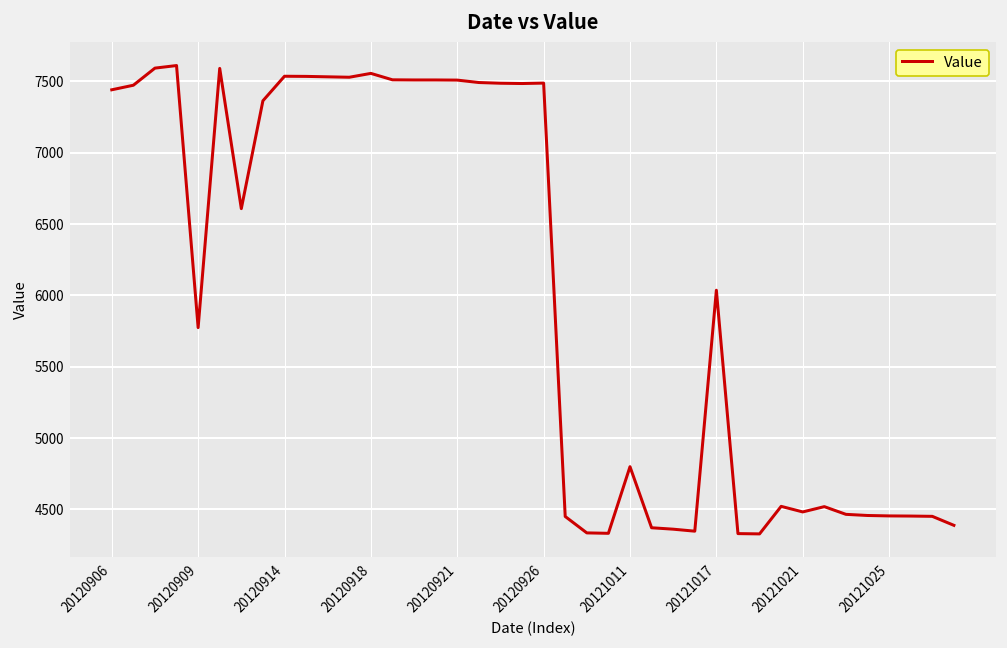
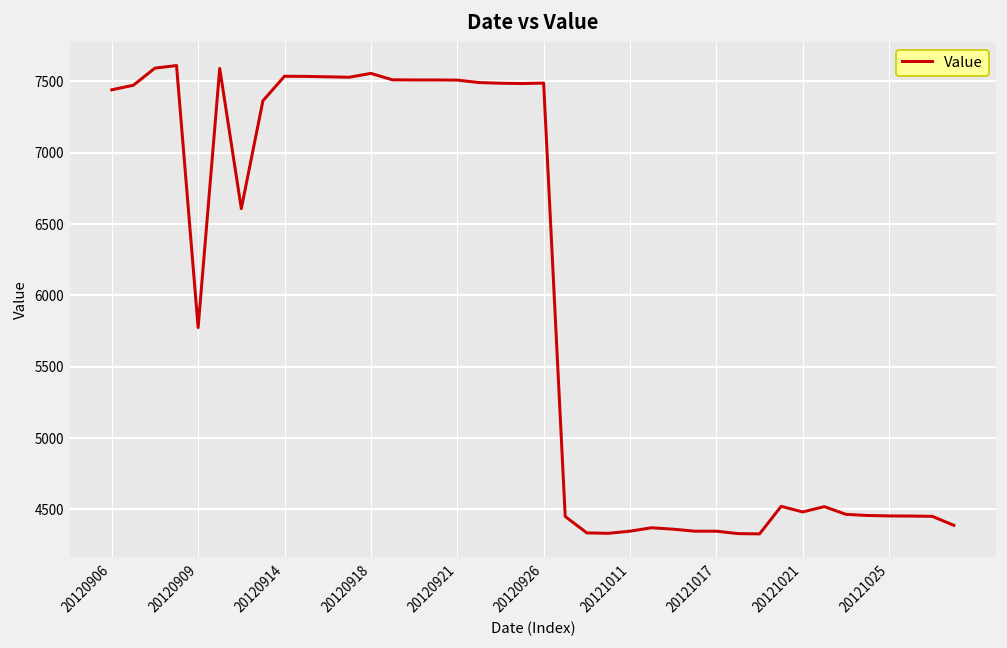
20121011: 4800 -> 4350
20121017: 6040 -> 4350
